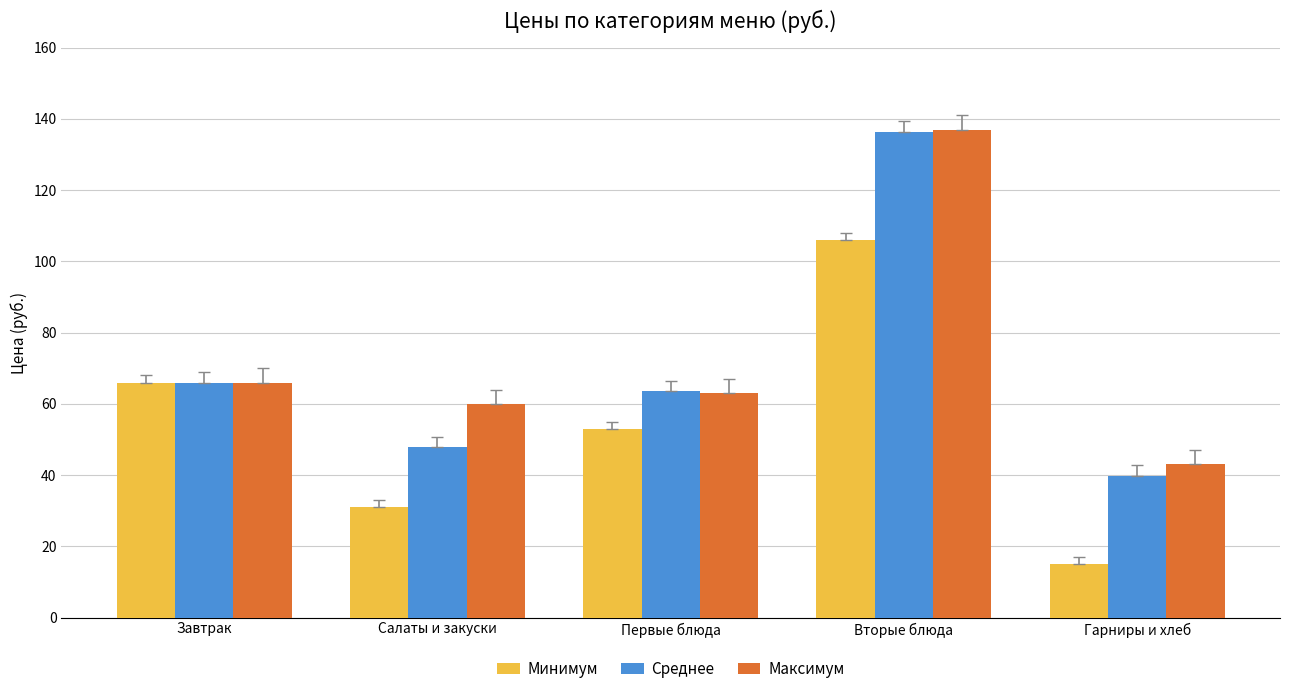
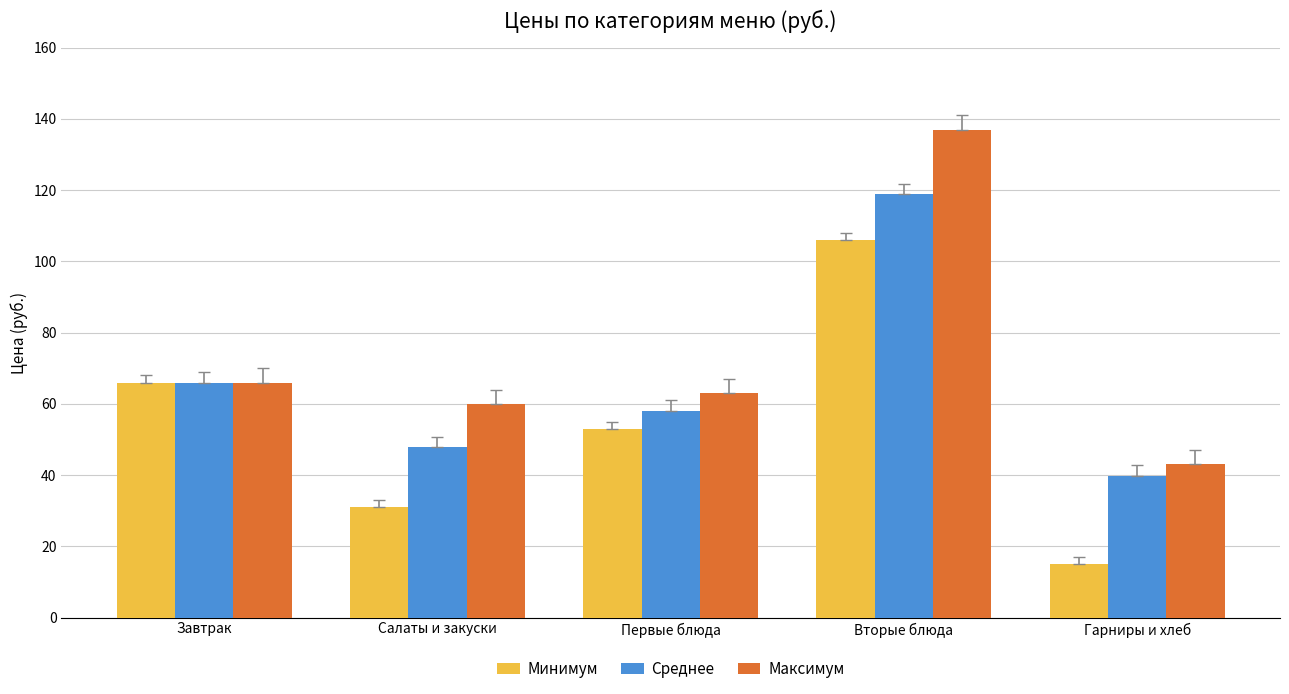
Среднее, Первые блюда: 64 -> 58
Среднее, Вторые блюда: 136 -> 119
